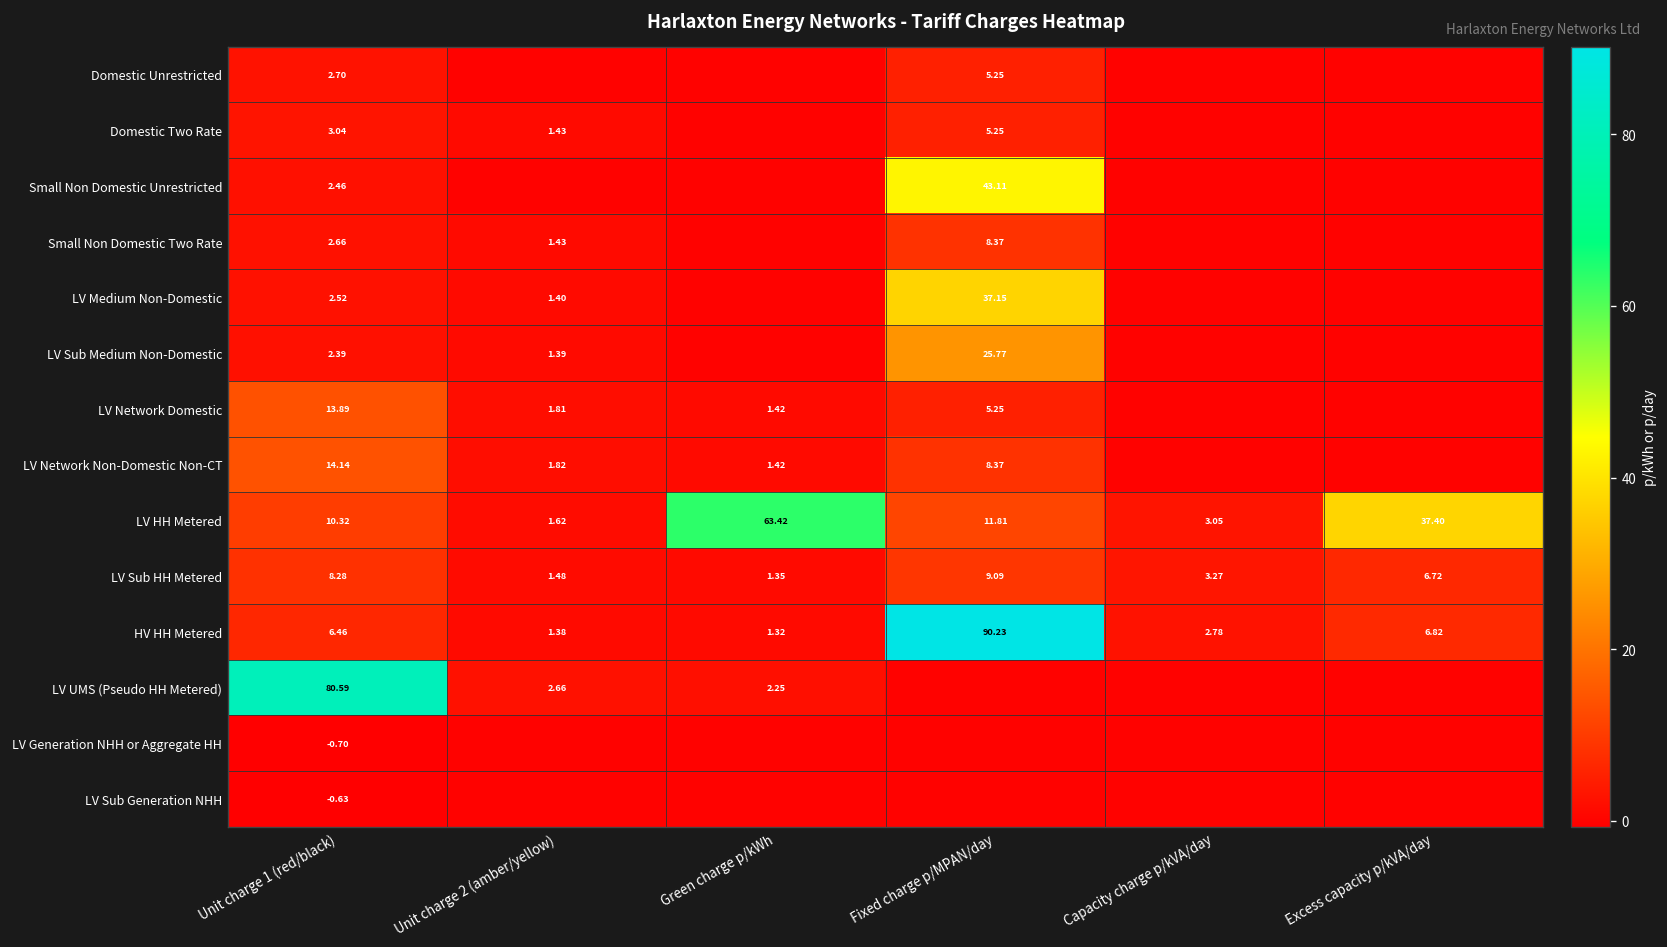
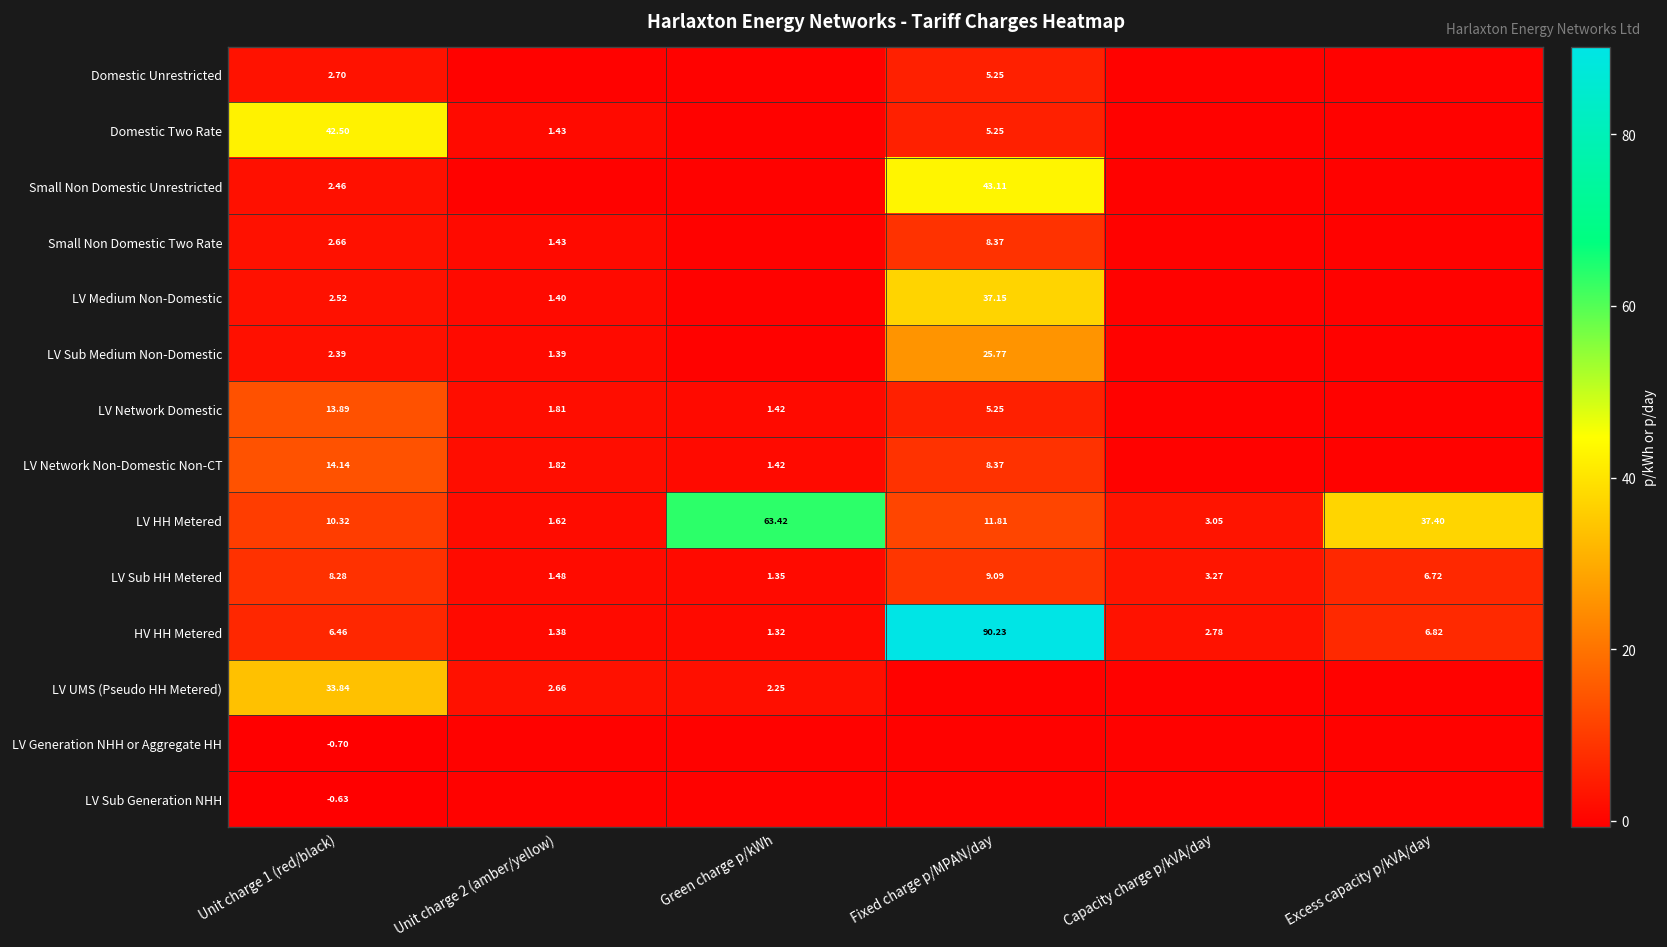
Domestic Two Rate, Unit charge 1 (red/black): 3.04 -> 42.50
LV UMS (Pseudo HH Metered), Unit charge 1 (red/black): 80.59 -> 33.84
